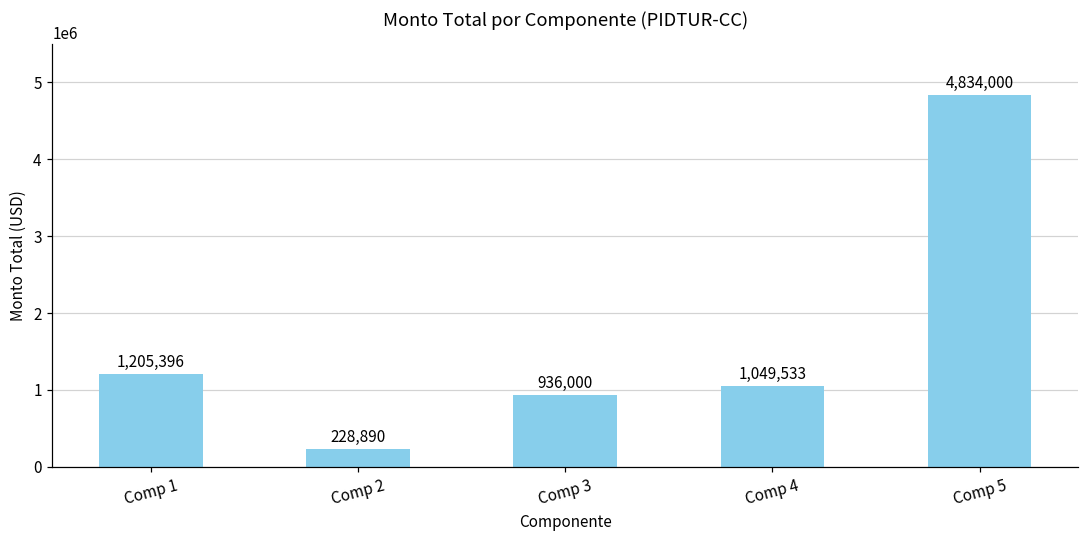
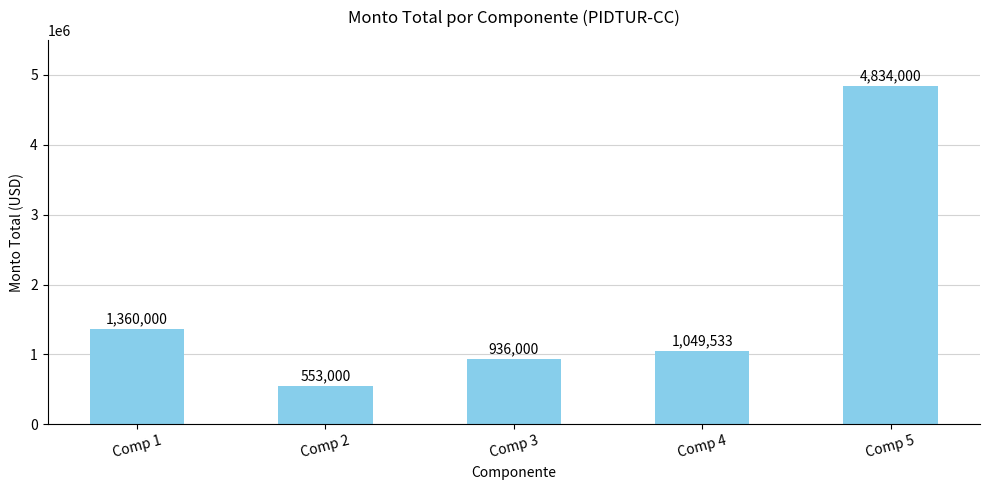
Comp 1: 1,205,396 -> 1,360,000
Comp 2: 228,890 -> 553,000
